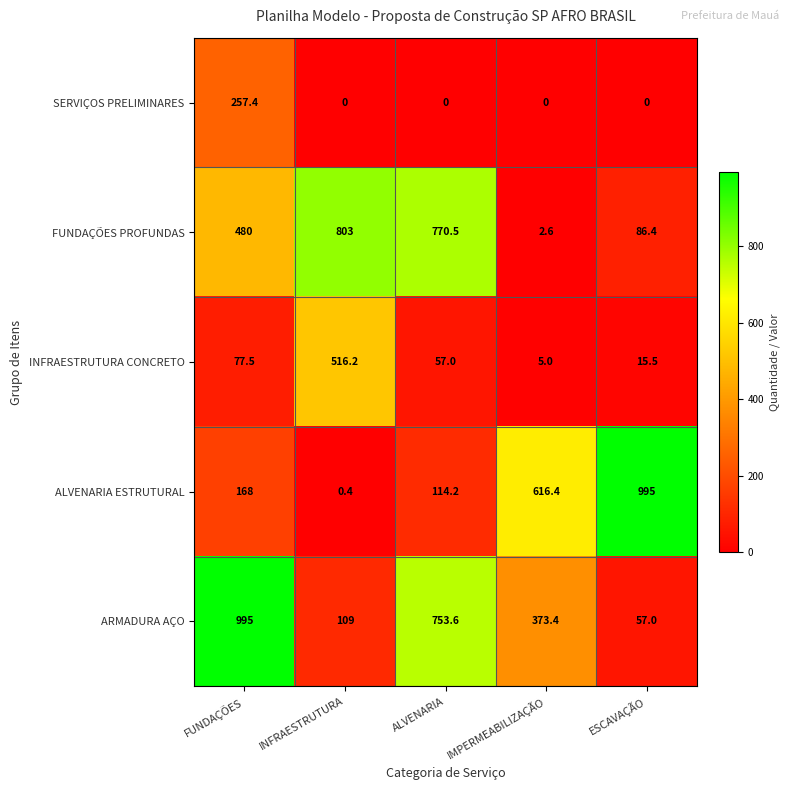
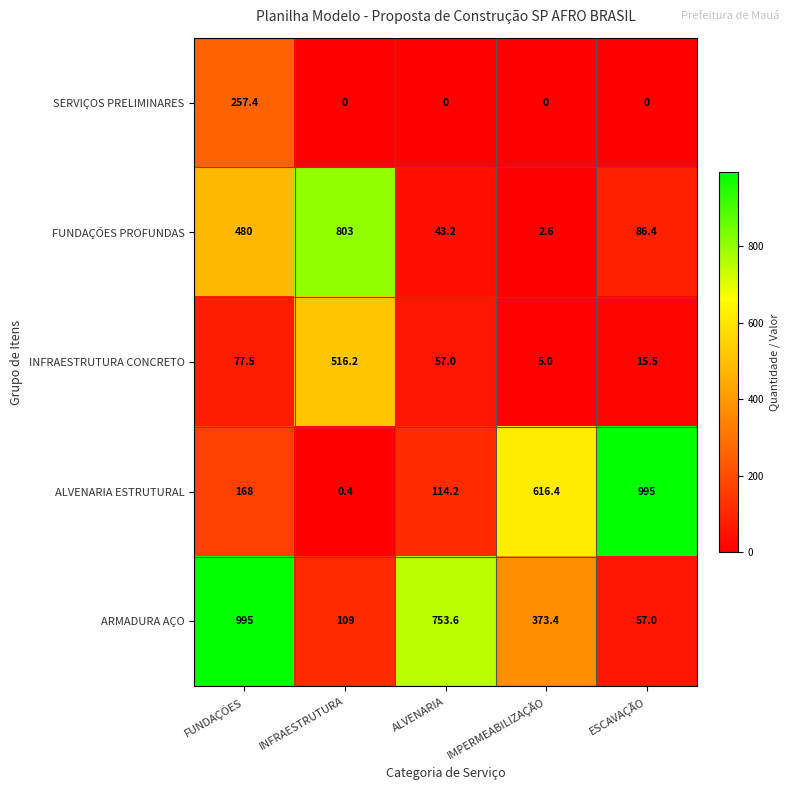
FUNDAÇÕES PROFUNDAS, ALVENARIA: 770.5 -> 43.2
